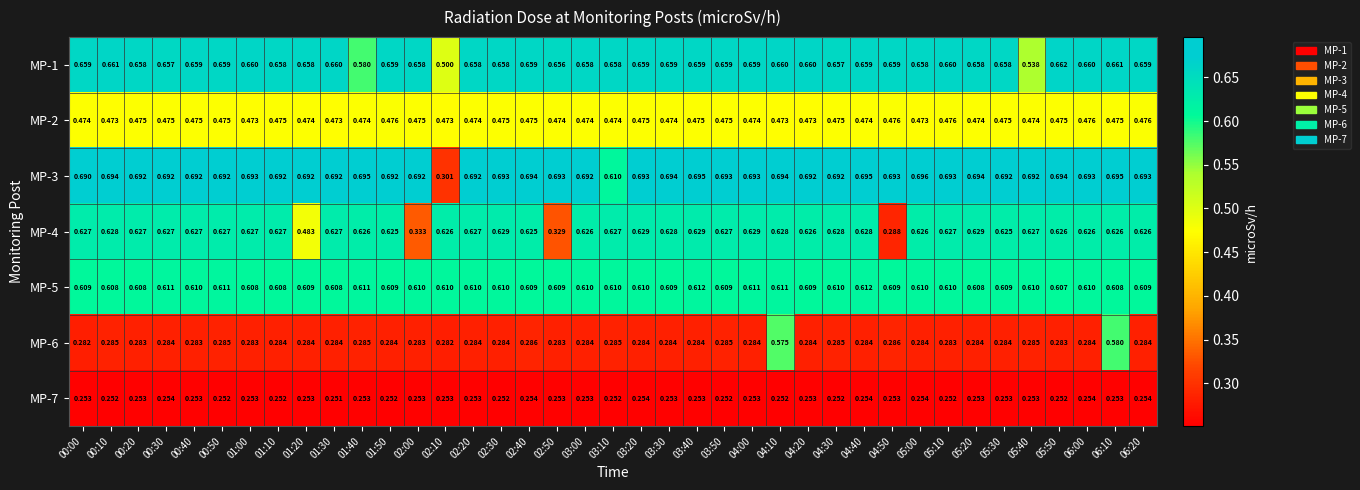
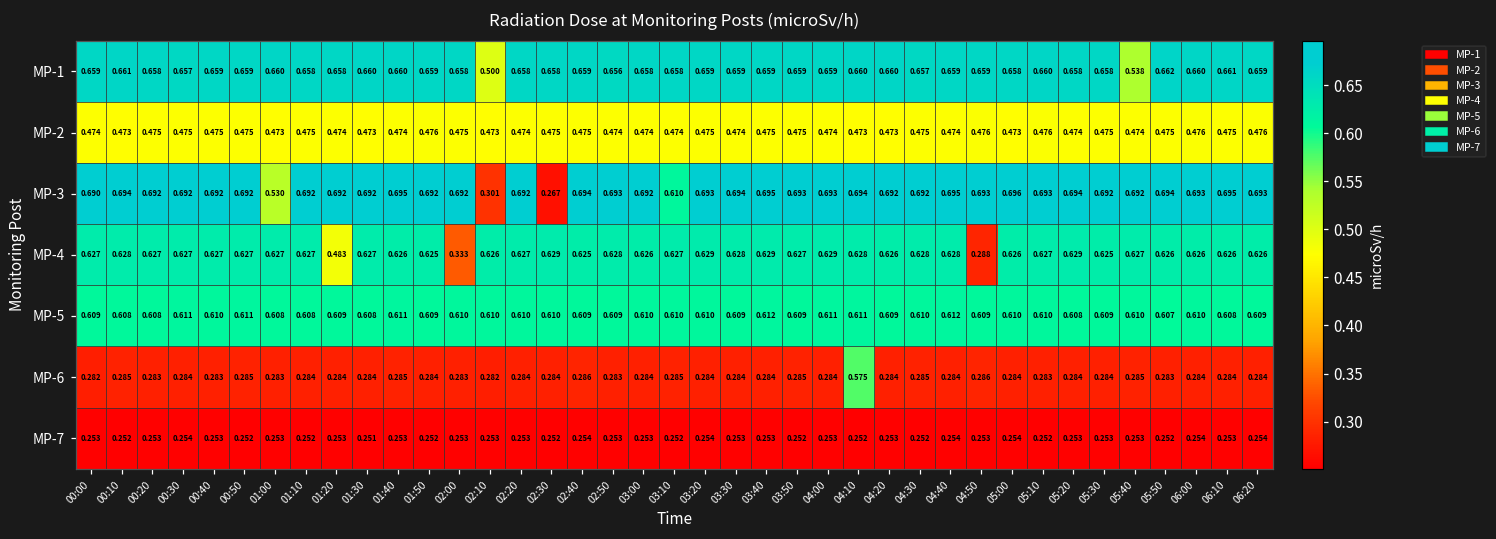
MP-1, 01:40: 0.580 -> 0.660
MP-3, 01:00: 0.693 -> 0.530
MP-3, 02:30: 0.693 -> 0.267
MP-4, 02:50: 0.329 -> 0.628
MP-6, 06:10: 0.580 -> 0.284
